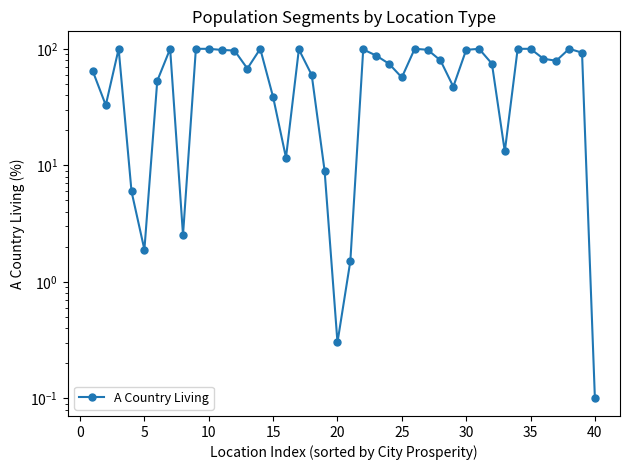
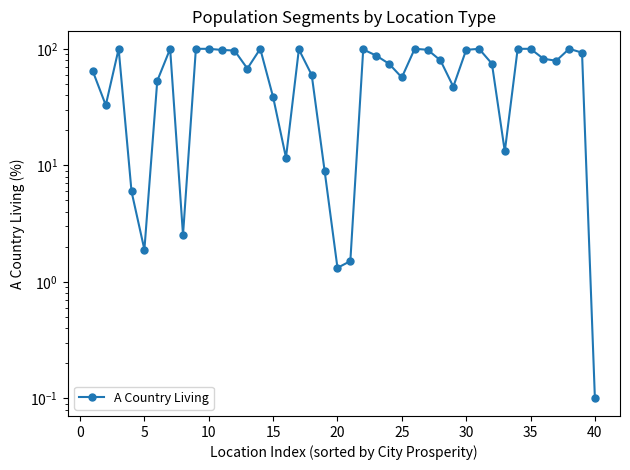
20: 0.30 -> 1.3
